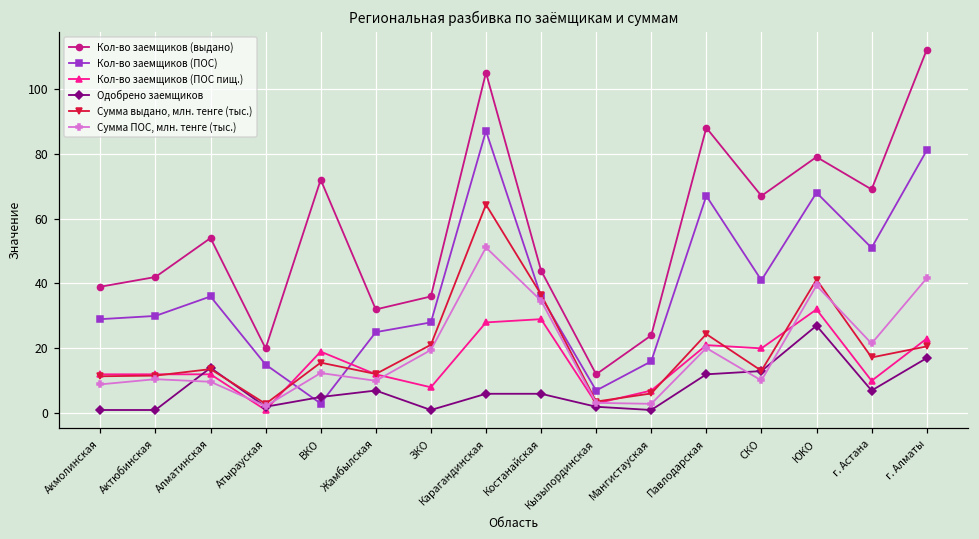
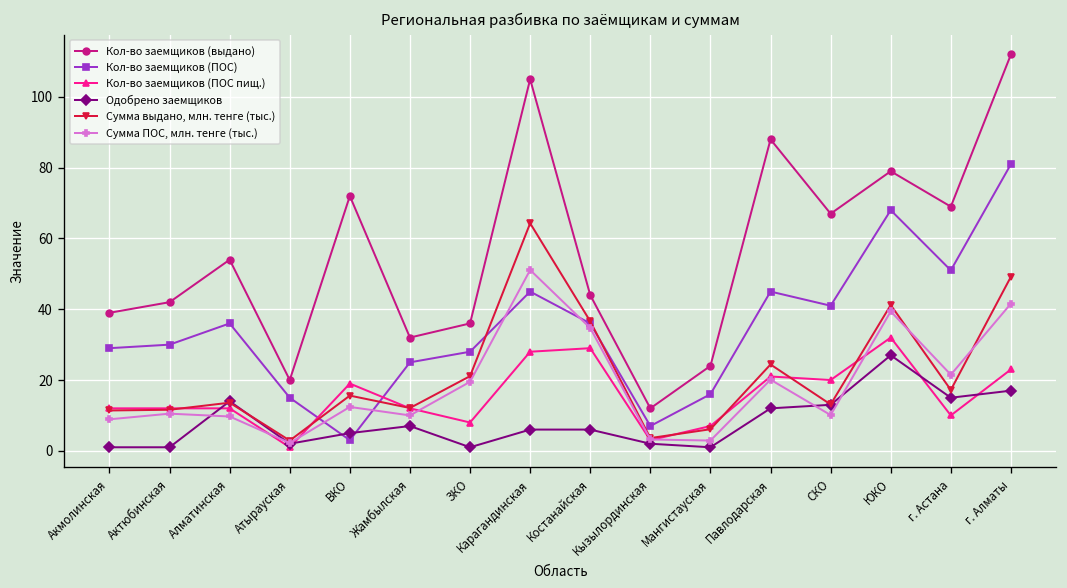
Кол-во заемщиков (ПОС), Карагандинская: 87 -> 45
Кол-во заемщиков (ПОС), Павлодарская: 67 -> 45
Одобрено заемщиков, г. Астана: 7 -> 15
Сумма выдано, млн. тенге (тыс.), г. Алматы: 21 -> 49
